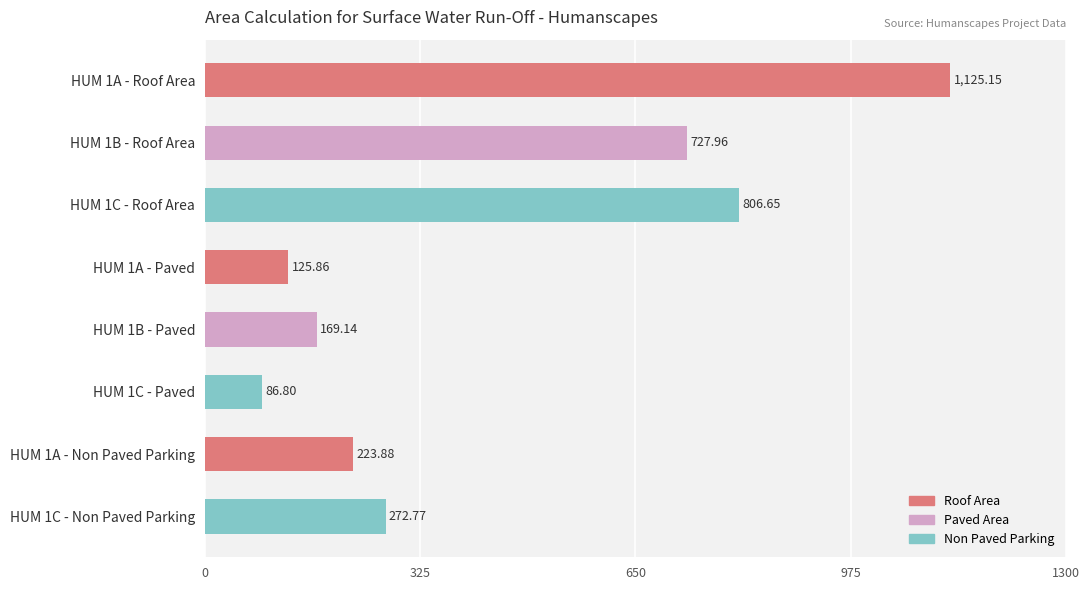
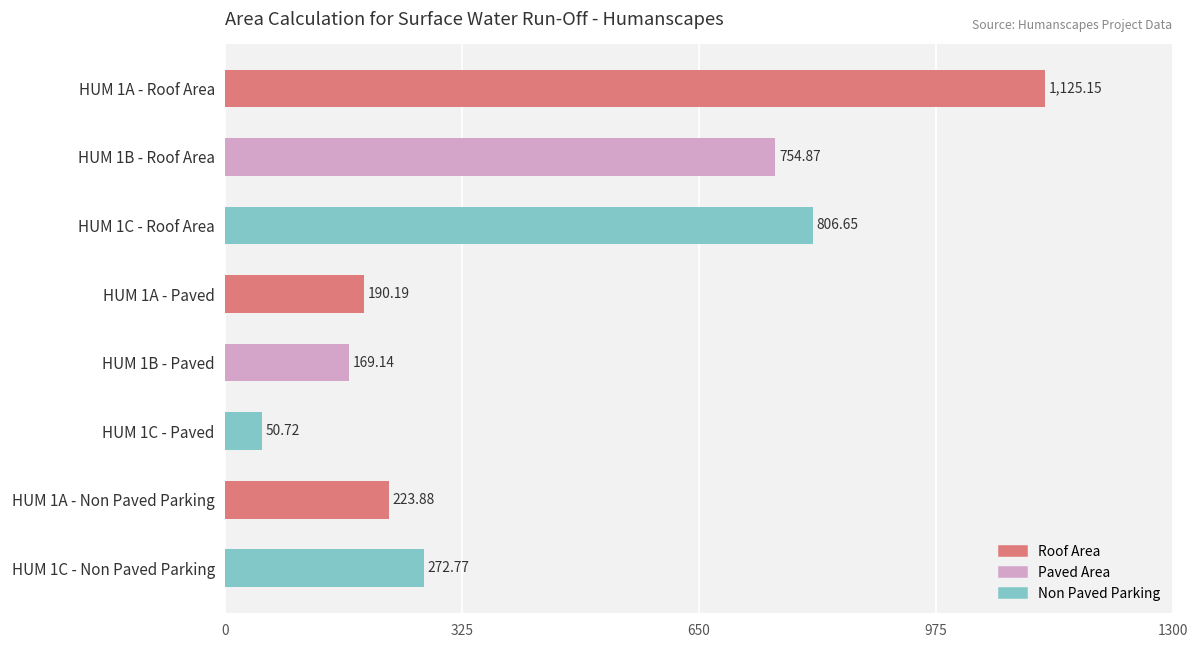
HUM 1B - Roof Area: 727.96 -> 754.87
HUM 1A - Paved: 125.86 -> 190.19
HUM 1C - Paved: 86.80 -> 50.72
